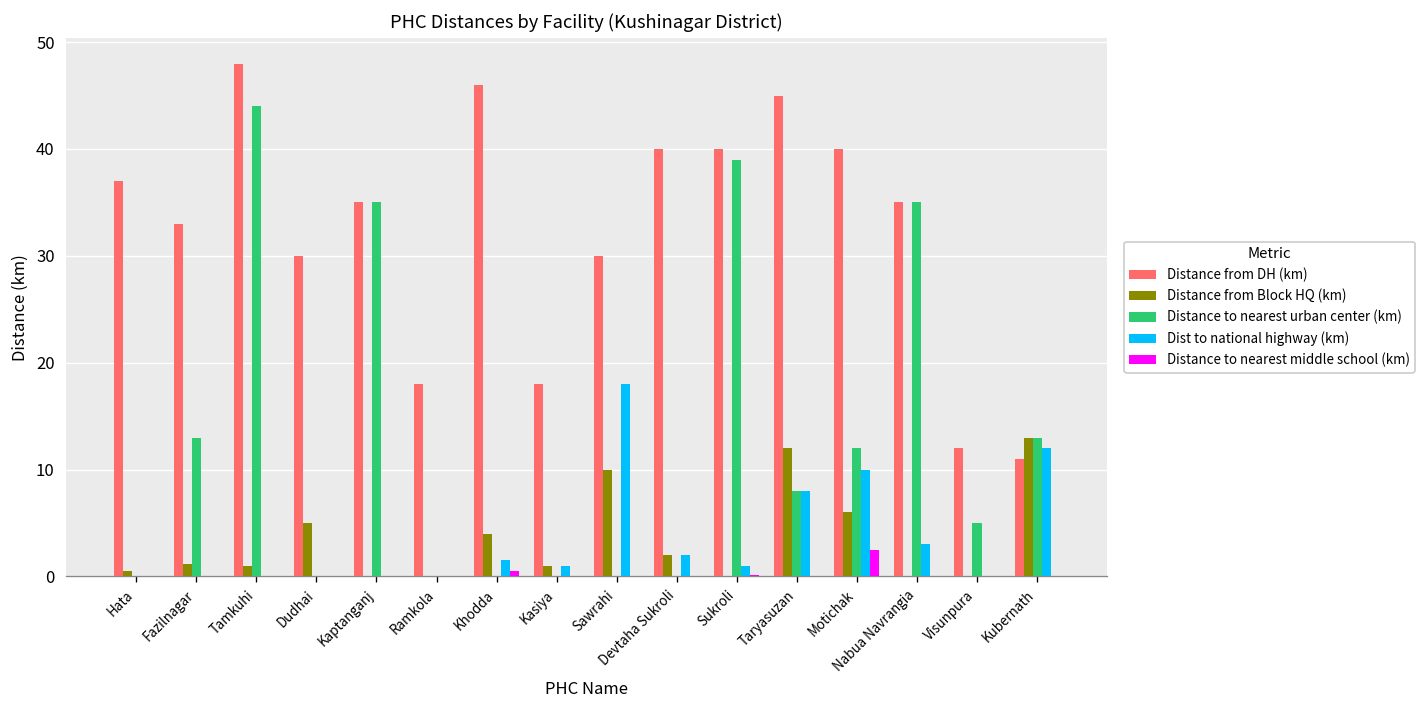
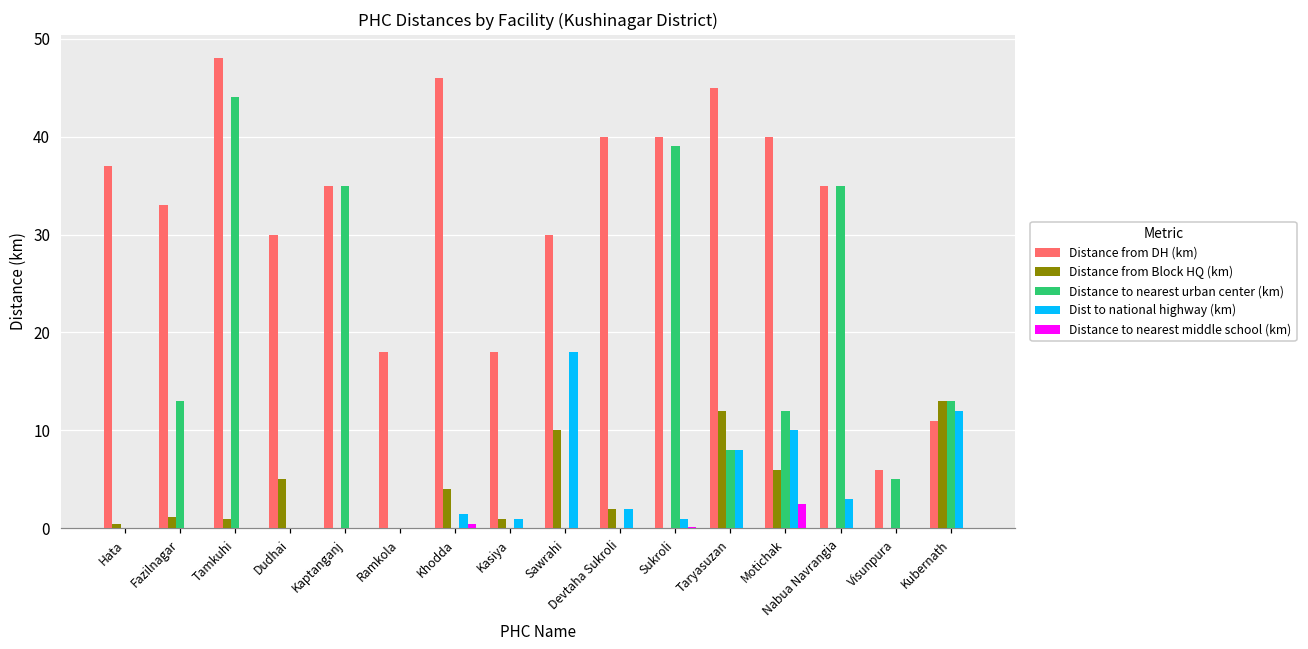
Distance from DH (km), Visunpura: 12 -> 6
